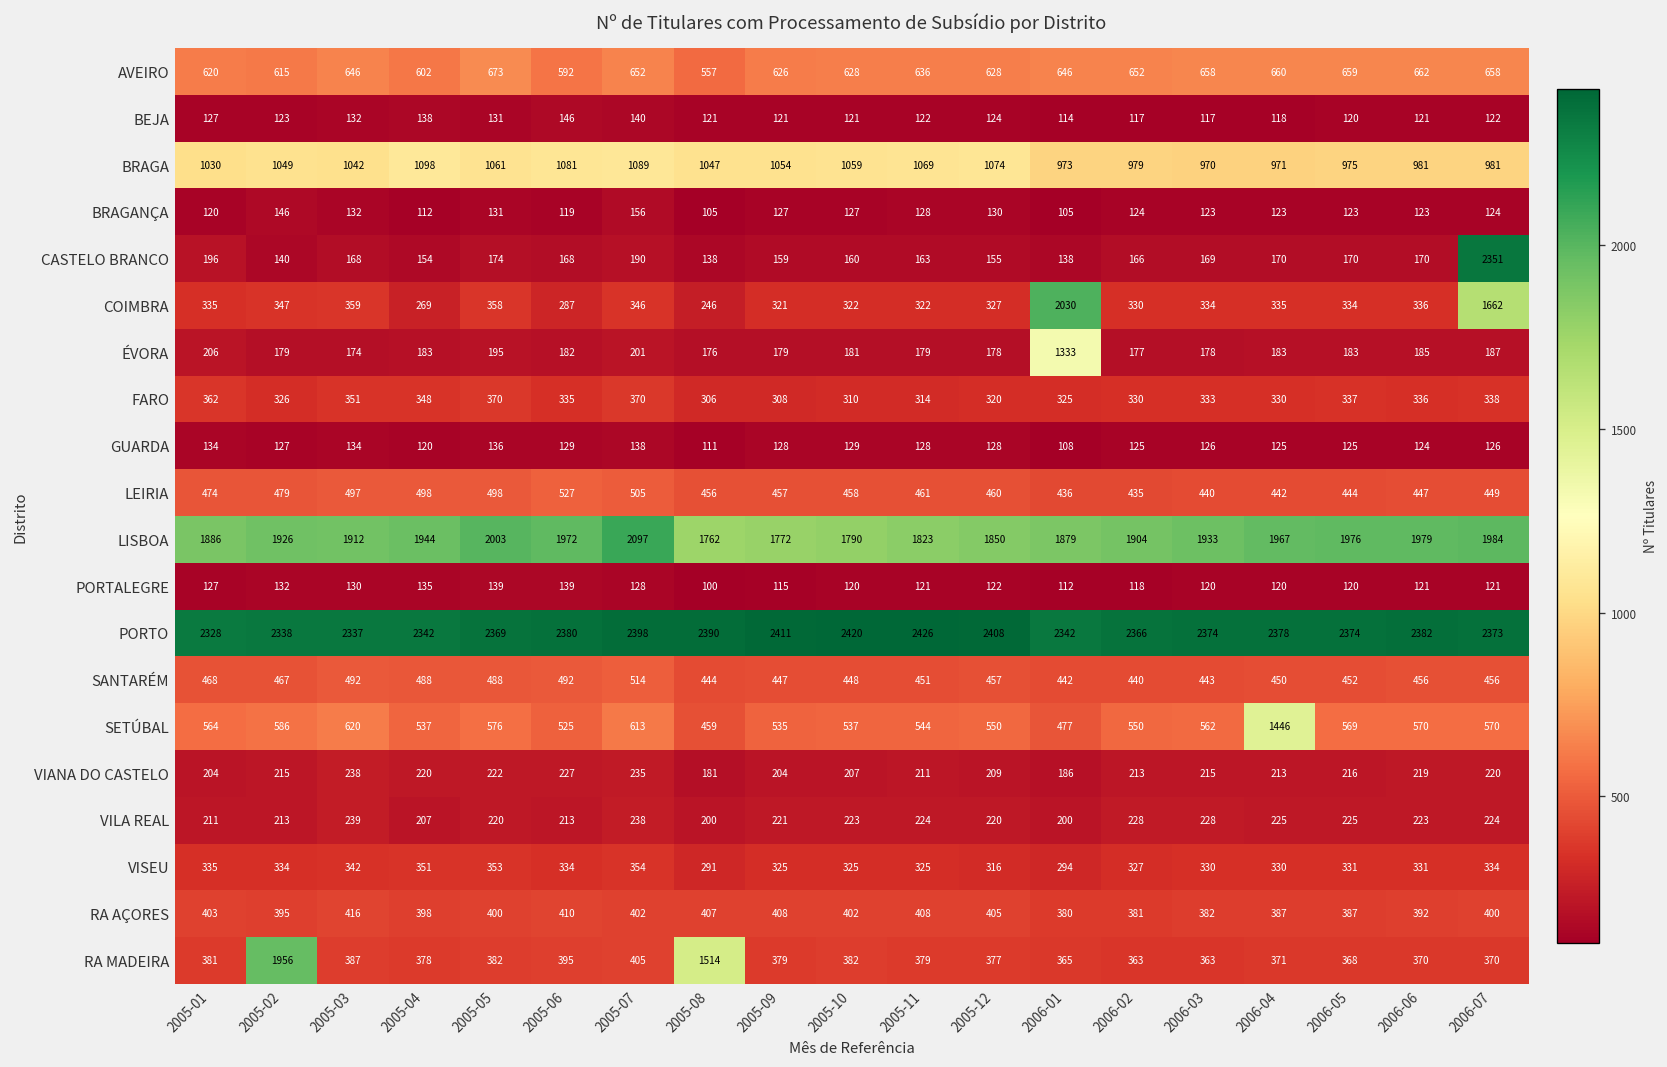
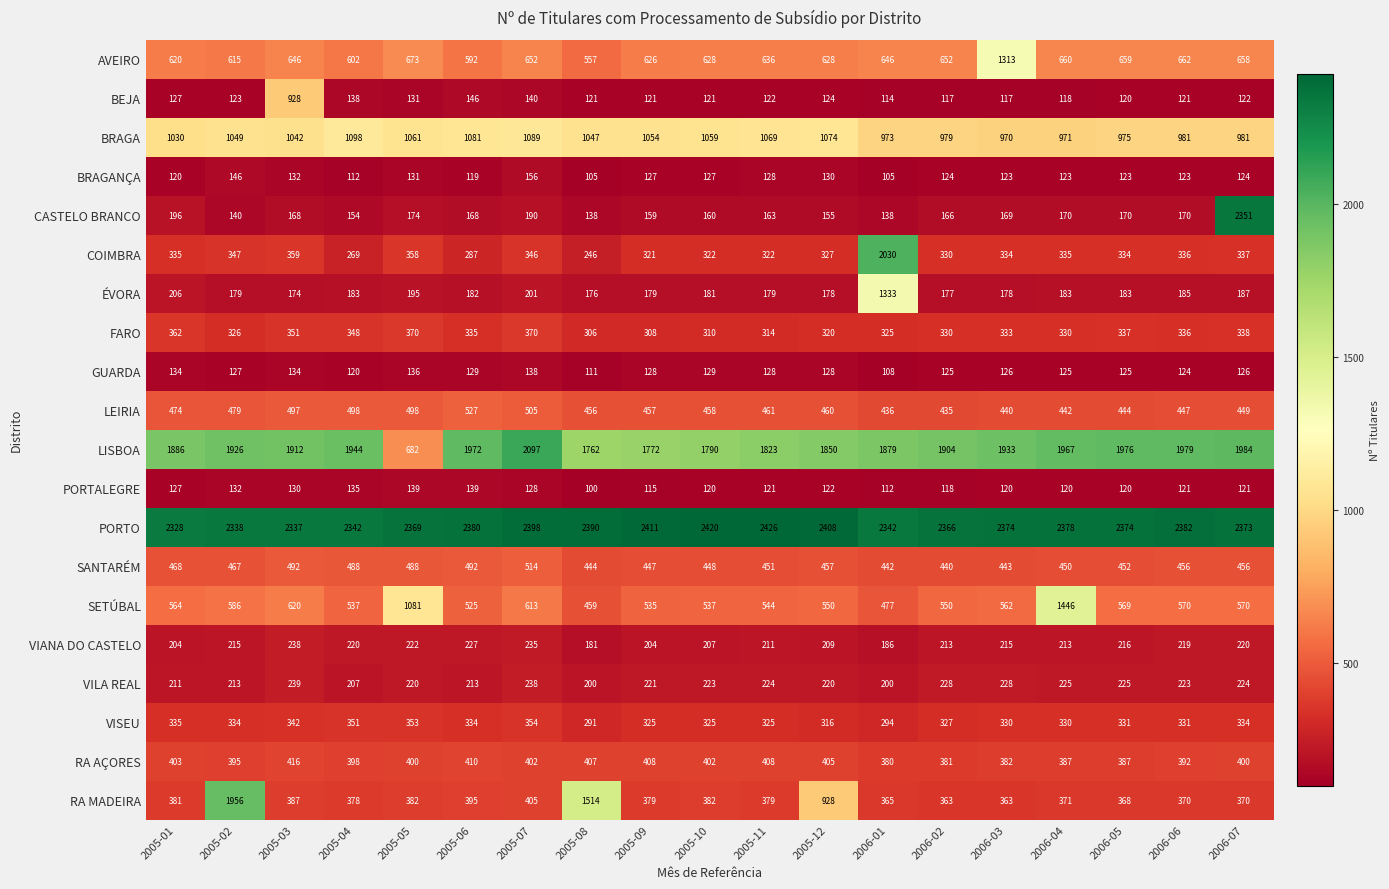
AVEIRO, 2006-03: 658 -> 1313
BEJA, 2005-03: 132 -> 928
COIMBRA, 2006-07: 1662 -> 337
LISBOA, 2005-05: 2003 -> 682
SETÚBAL, 2005-05: 576 -> 1081
RA MADEIRA, 2005-12: 377 -> 928
